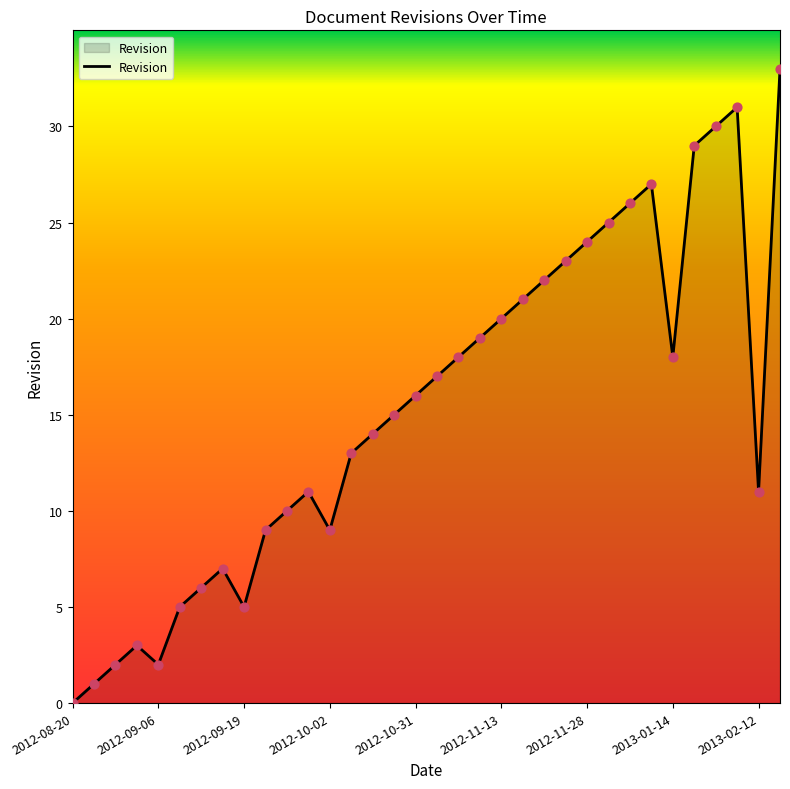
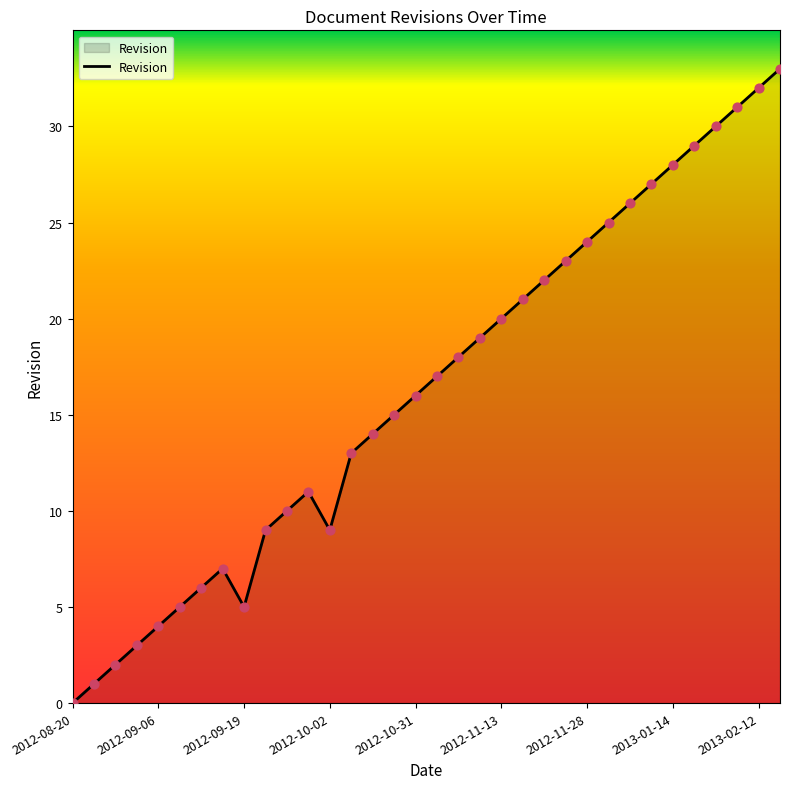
2012-09-06: 2 -> 4
2013-01-14: 18 -> 28
2013-02-12: 11 -> 32
